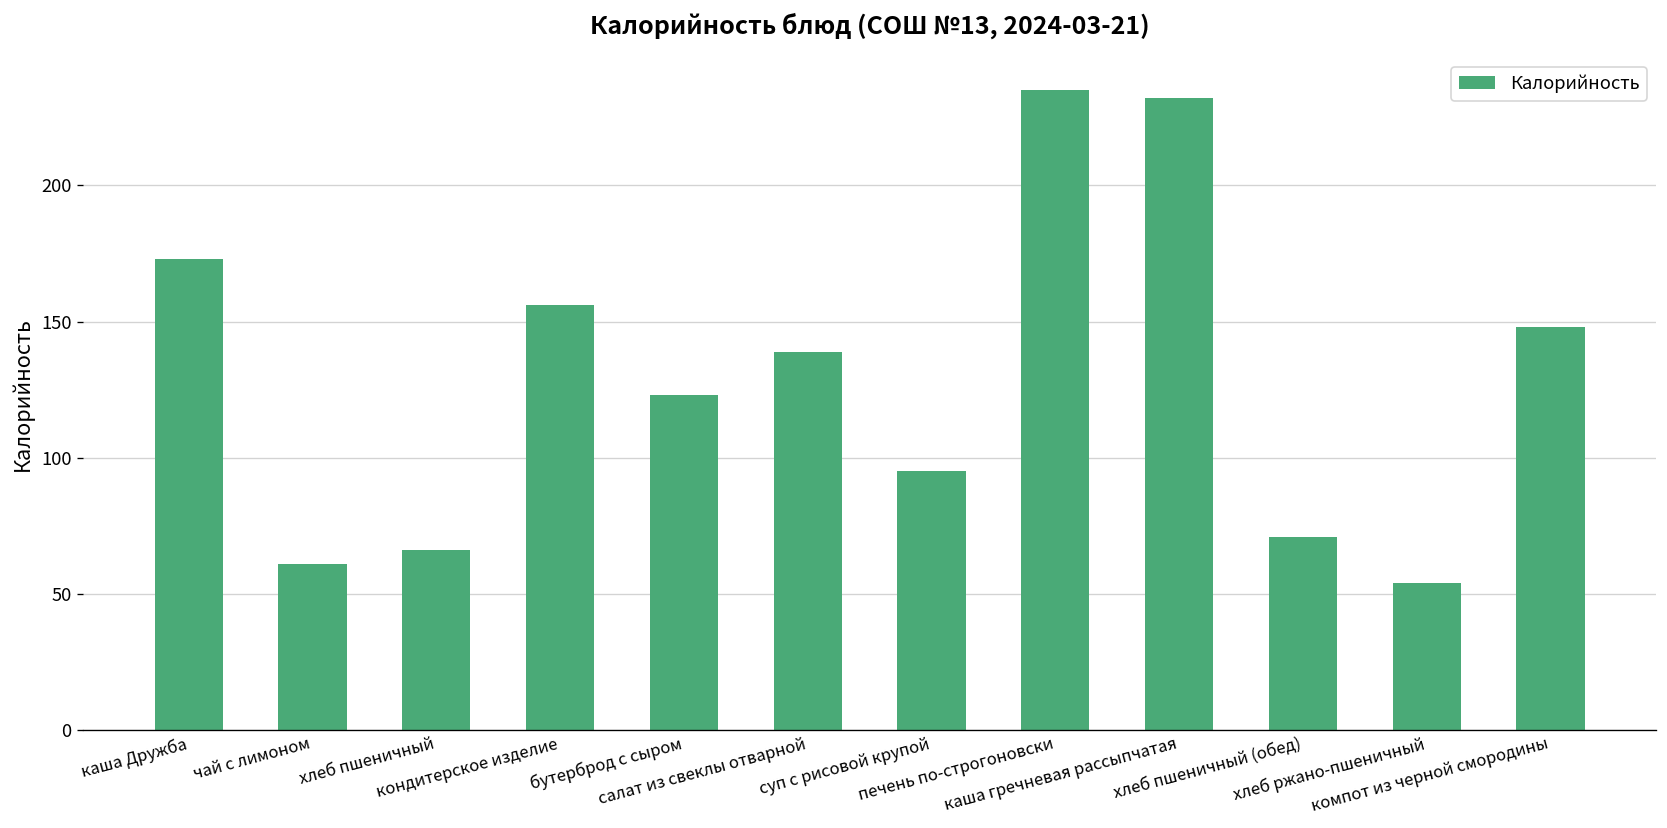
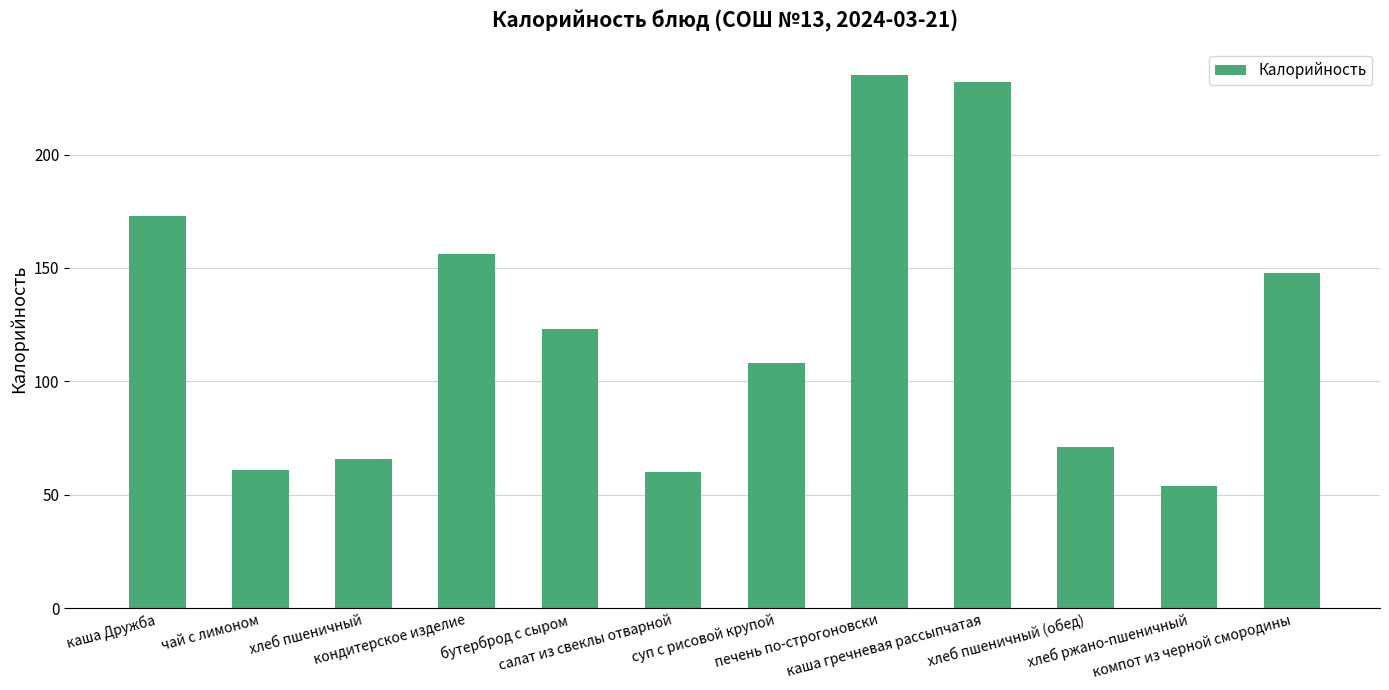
салат из свеклы отварной: 139 -> 60
суп с рисовой крупой: 95 -> 108
